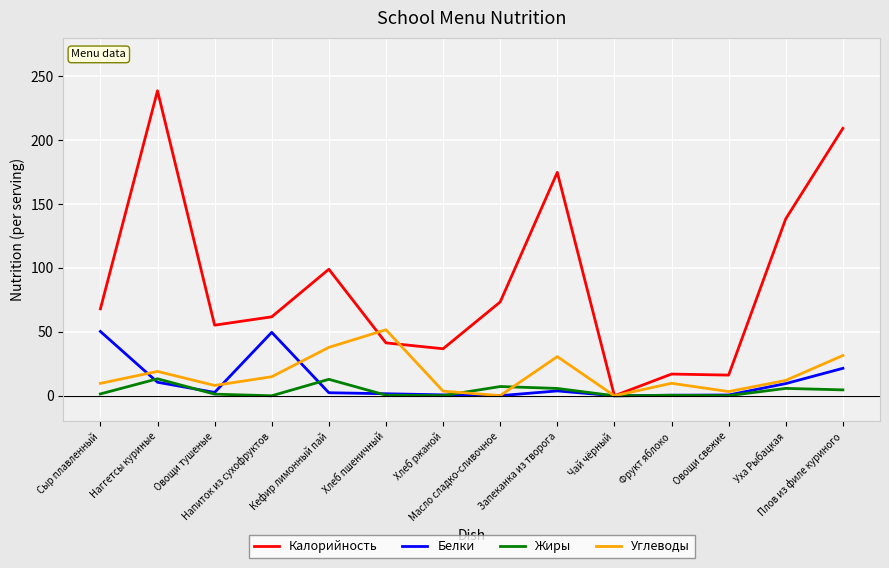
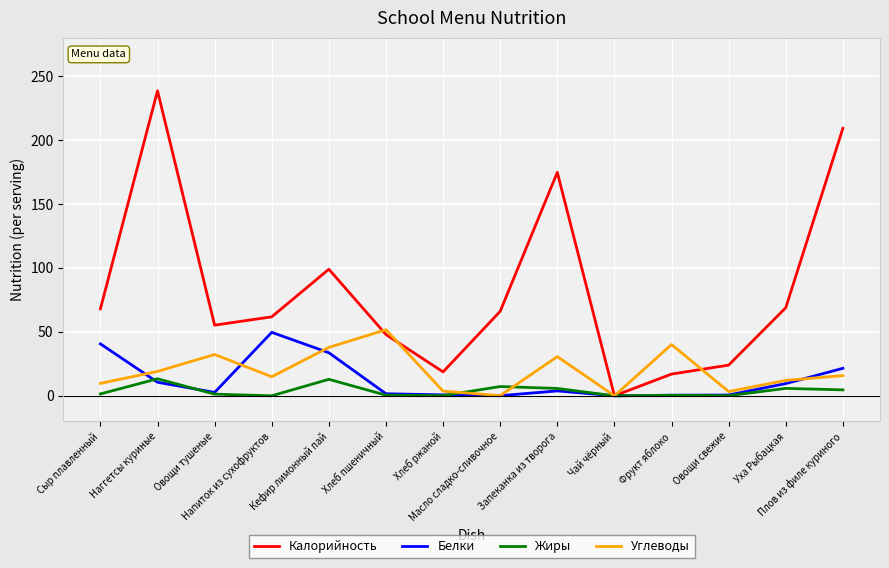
Белки, Сыр плавленный: 50 -> 41
Углеводы, Овощи тушеные: 8 -> 32
Белки, Кефир лимонный пай: 2 -> 34
Калорийность, Хлеб пшеничный: 41 -> 48
Калорийность, Хлеб ржаной: 37 -> 19
Калорийность, Масло сладко-сливочное: 73 -> 66
Углеводы, Фрукт яблоко: 10 -> 40
Калорийность, Овощи свежие: 16 -> 24
Калорийность, Уха Рыбацкая: 138 -> 69
Углеводы, Плов из филе куриного: 32 -> 16
